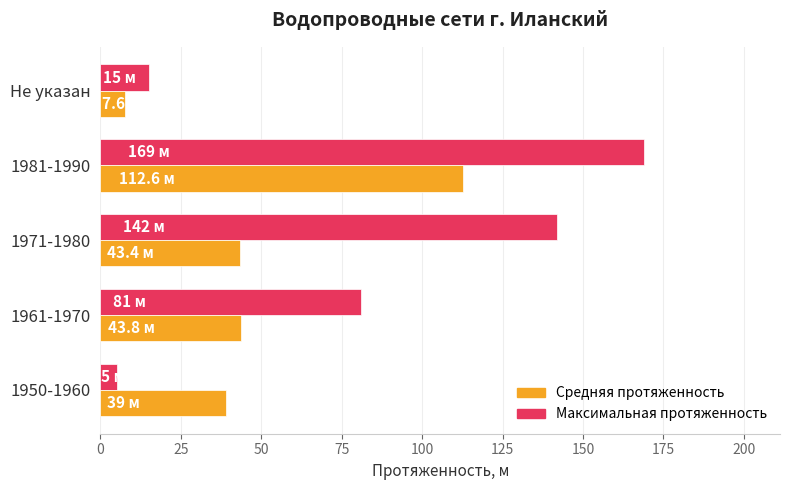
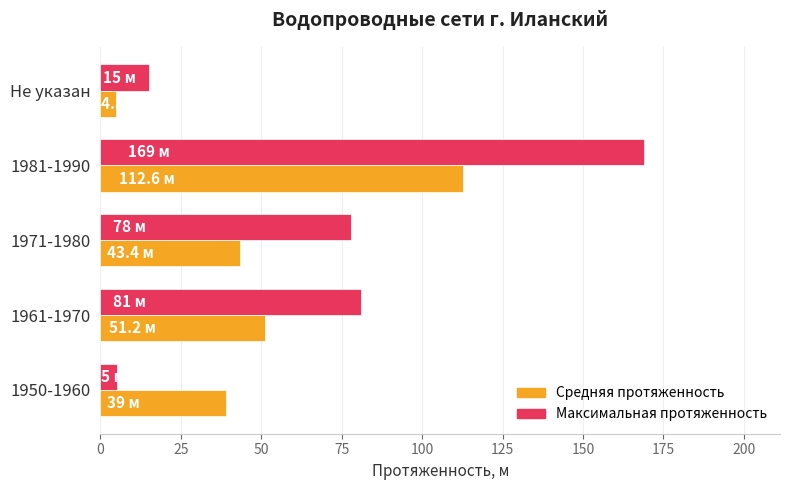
Средняя протяженность, Не указан: 8 -> 5
Максимальная протяженность, 1971-1980: 142 -> 78
Средняя протяженность, 1961-1970: 43.8 -> 51.2
